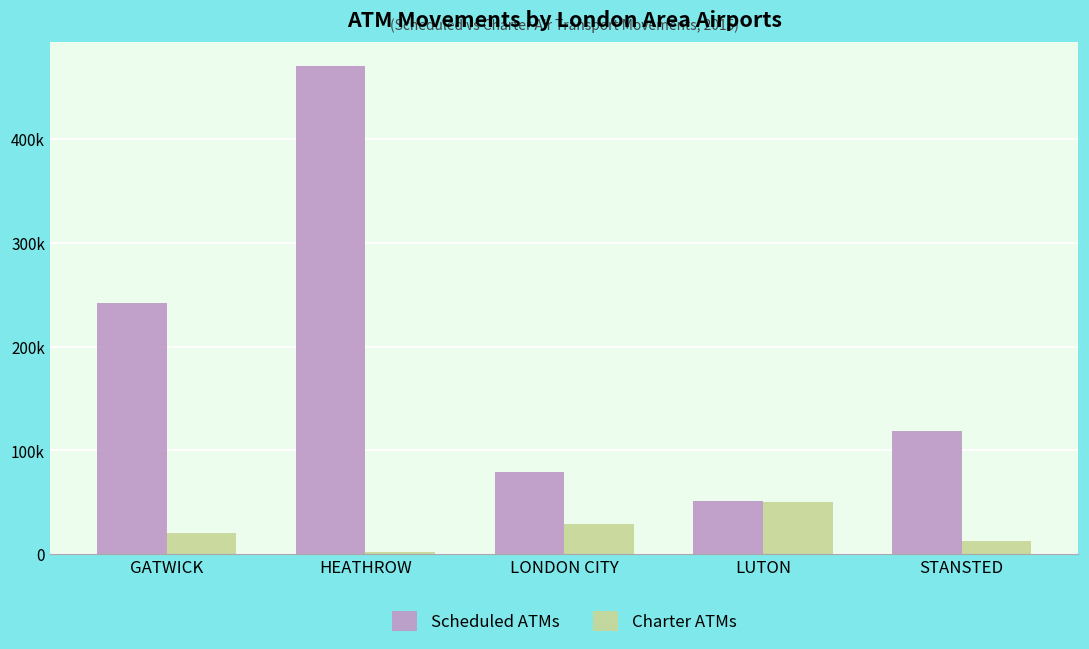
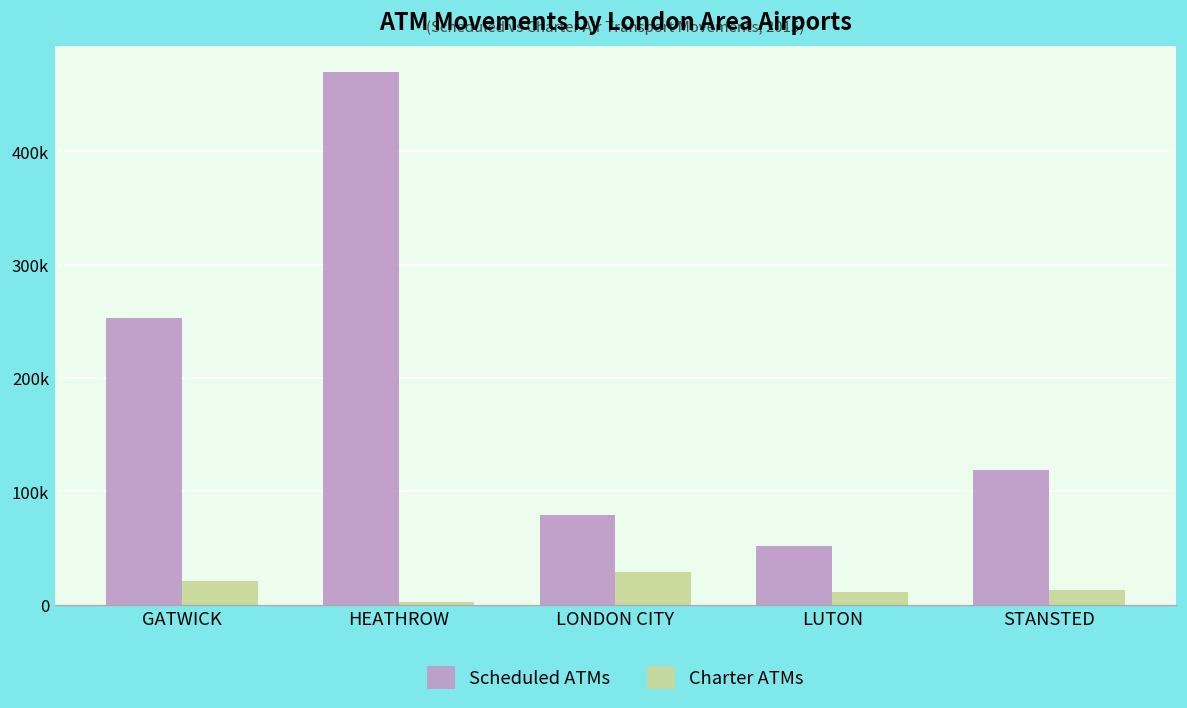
Scheduled ATMs, GATWICK: 240000 -> 250000
Charter ATMs, LUTON: 50000 -> 10000
